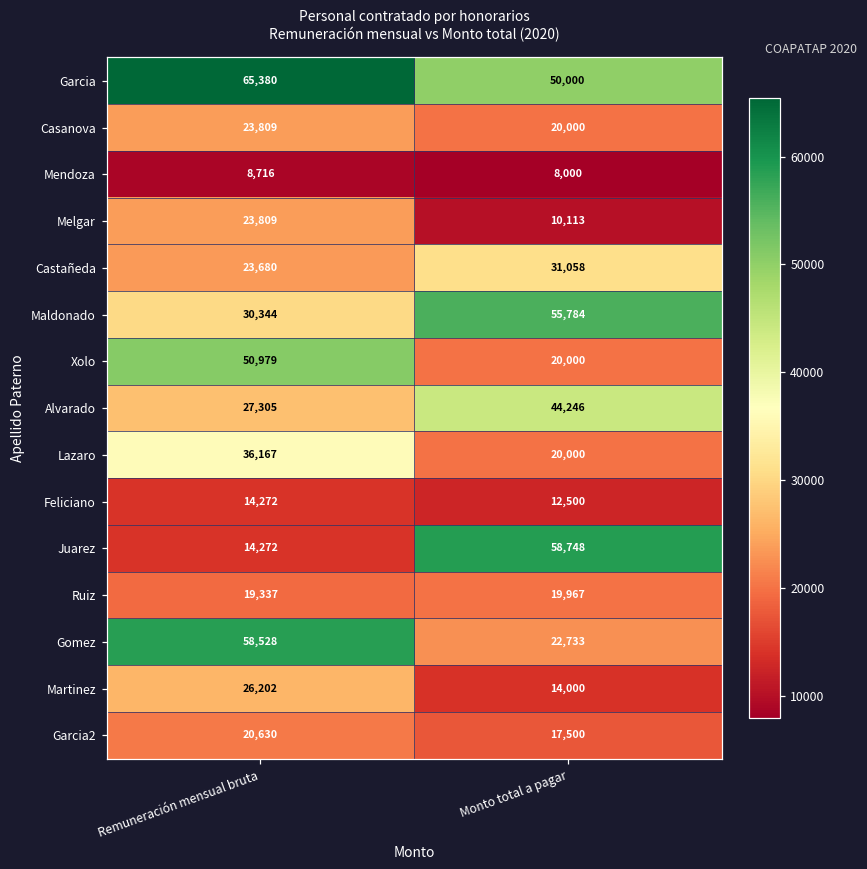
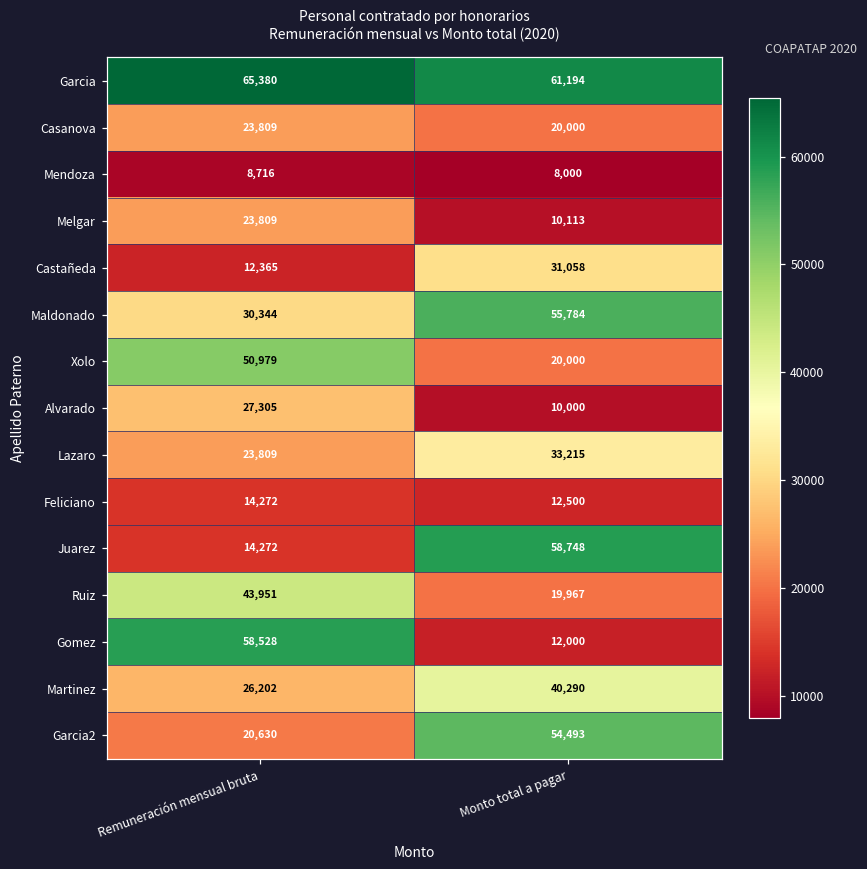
Garcia, Monto total a pagar: 50,000 -> 61,194
Castañeda, Remuneración mensual bruta: 23,680 -> 12,365
Alvarado, Monto total a pagar: 44,246 -> 10,000
Lazaro, Remuneración mensual bruta: 36,167 -> 23,809
Lazaro, Monto total a pagar: 20,000 -> 33,215
Ruiz, Remuneración mensual bruta: 19,337 -> 43,951
Gomez, Monto total a pagar: 22,733 -> 12,000
Martinez, Monto total a pagar: 14,000 -> 40,290
Garcia2, Monto total a pagar: 17,500 -> 54,493
